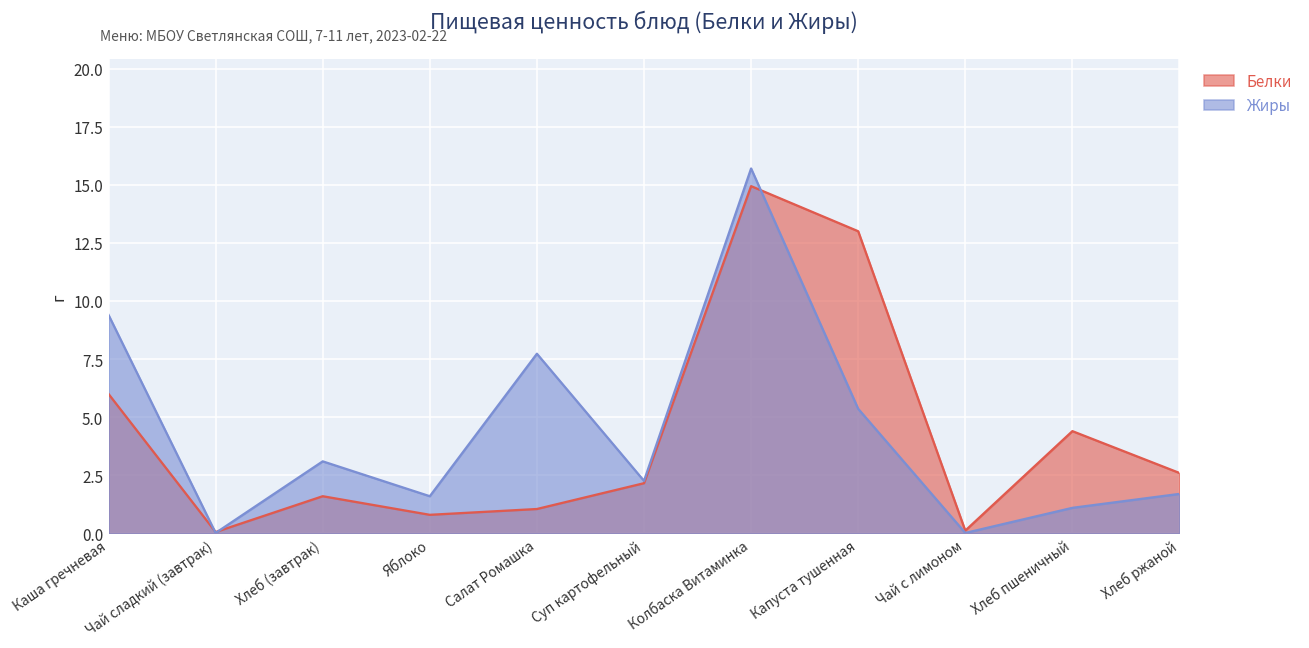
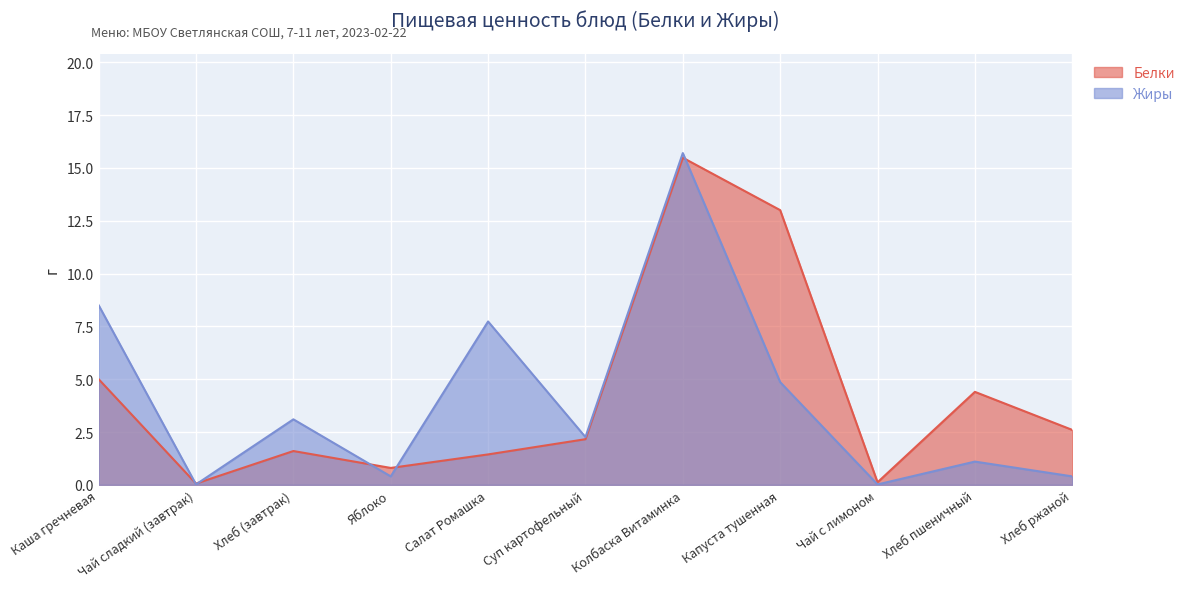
Белки, Каша гречневая: 6 -> 5
Жиры, Каша гречневая: 9.4 -> 8.5
Жиры, Яблоко: 1.6 -> 0.4
Белки, Салат Ромашка: 1.1 -> 1.4
Белки, Колбаска Витаминка: 14.9 -> 15.5
Жиры, Капуста тушенная: 5.4 -> 4.9
Жиры, Хлеб ржаной: 1.7 -> 0.4
